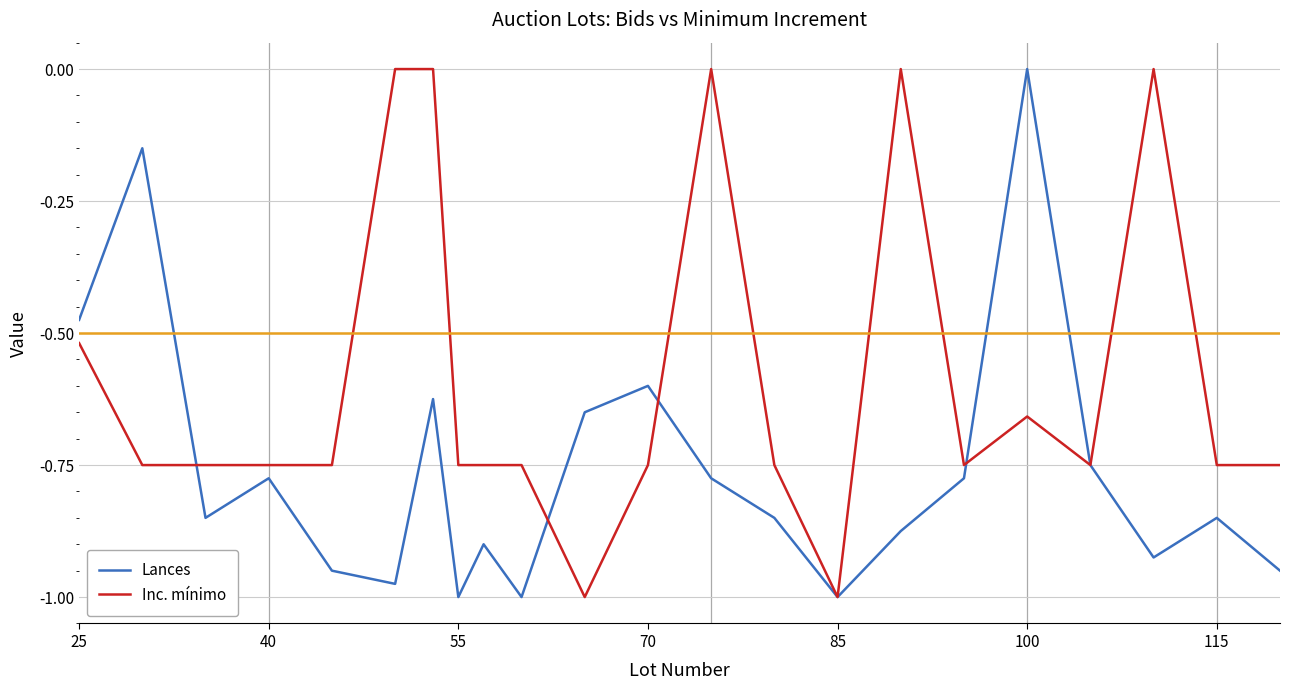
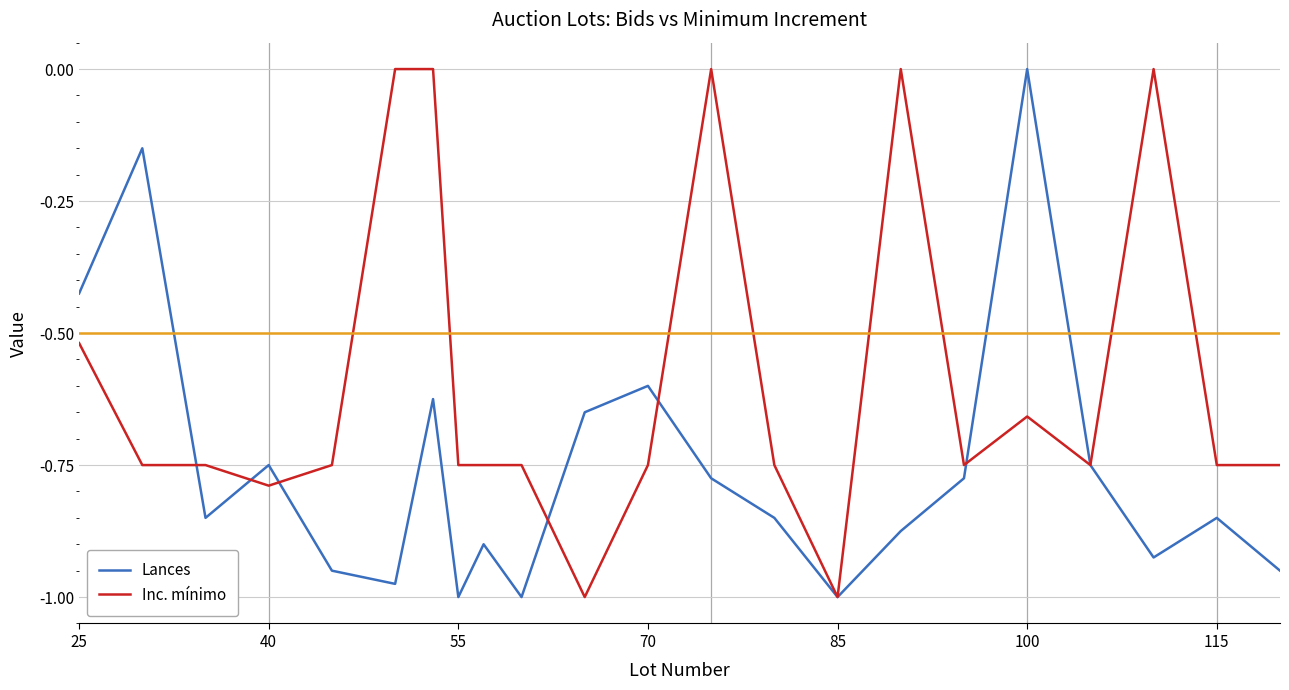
Lances, 25: -0.47 -> -0.42
Lances, 40: -0.77 -> -0.75
Inc. mínimo, 40: -0.75 -> -0.79
